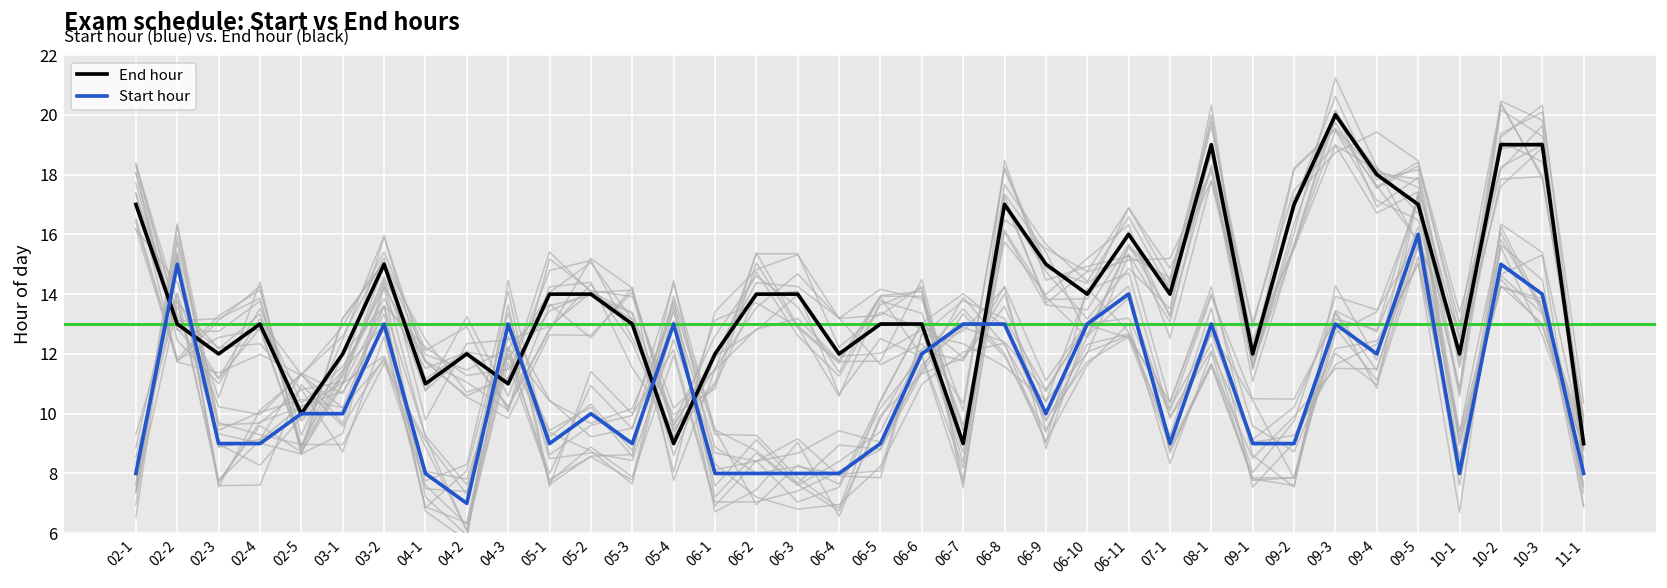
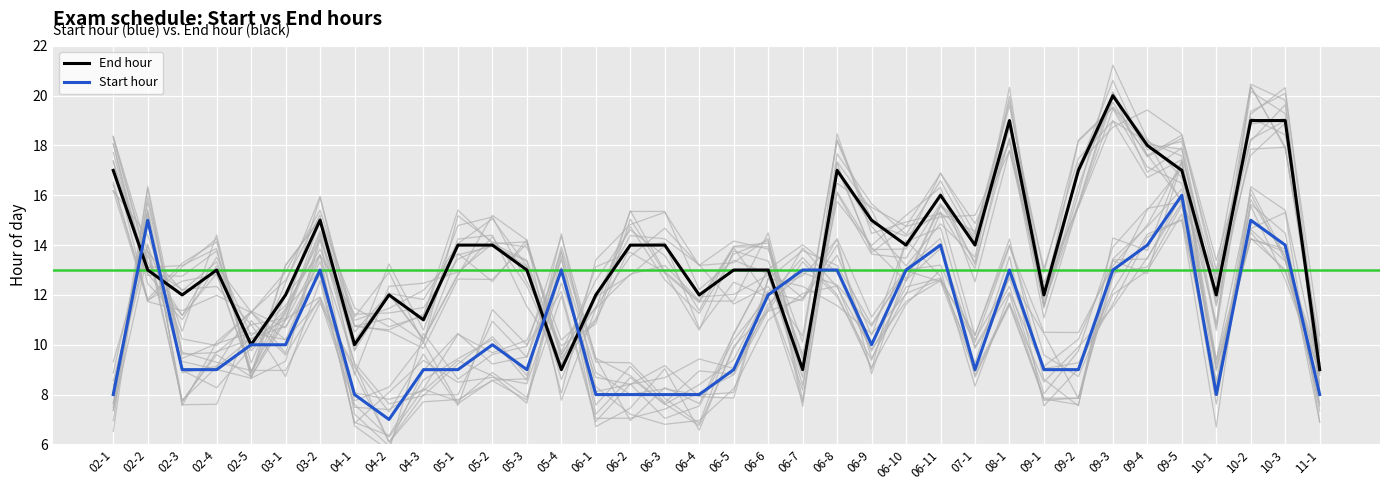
End hour, 04-1: 11 -> 10
Start hour, 04-3: 13 -> 9
Start hour, 09-4: 12 -> 14
